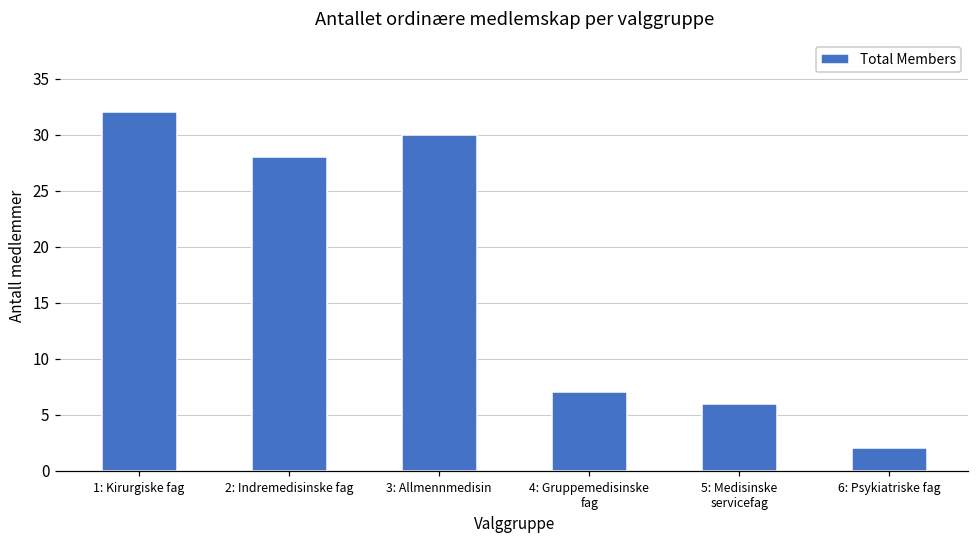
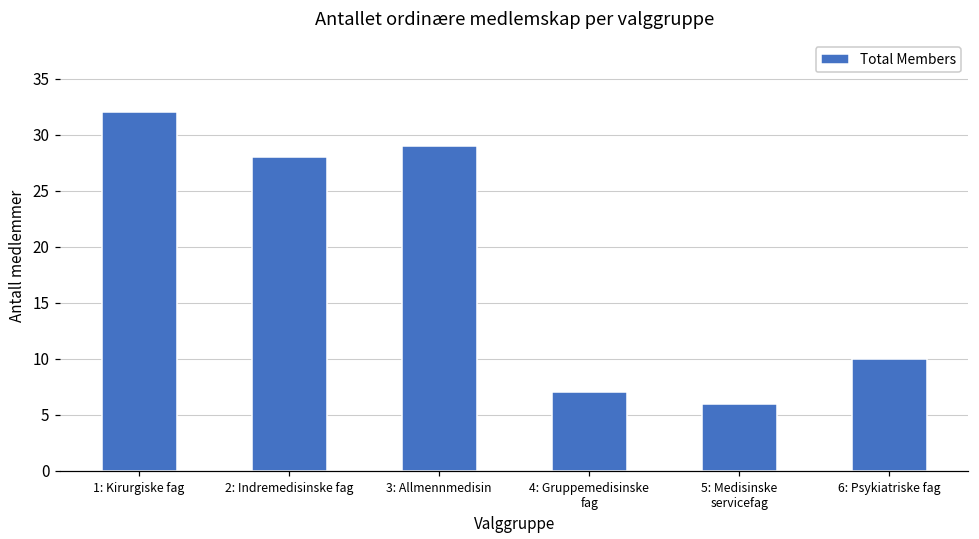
3: Allmennmedisin: 30 -> 29
6: Psykiatriske fag: 2 -> 10
